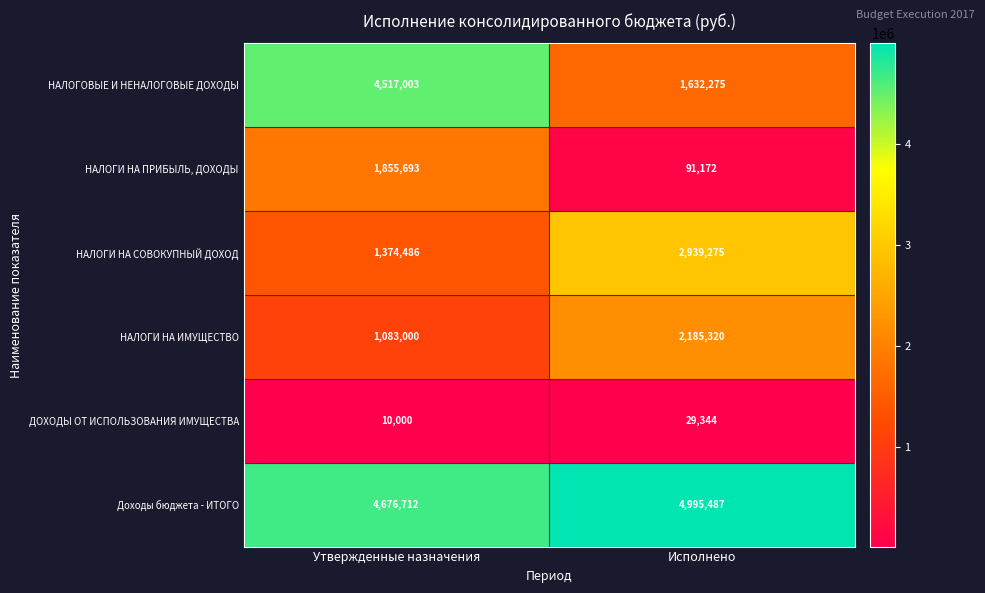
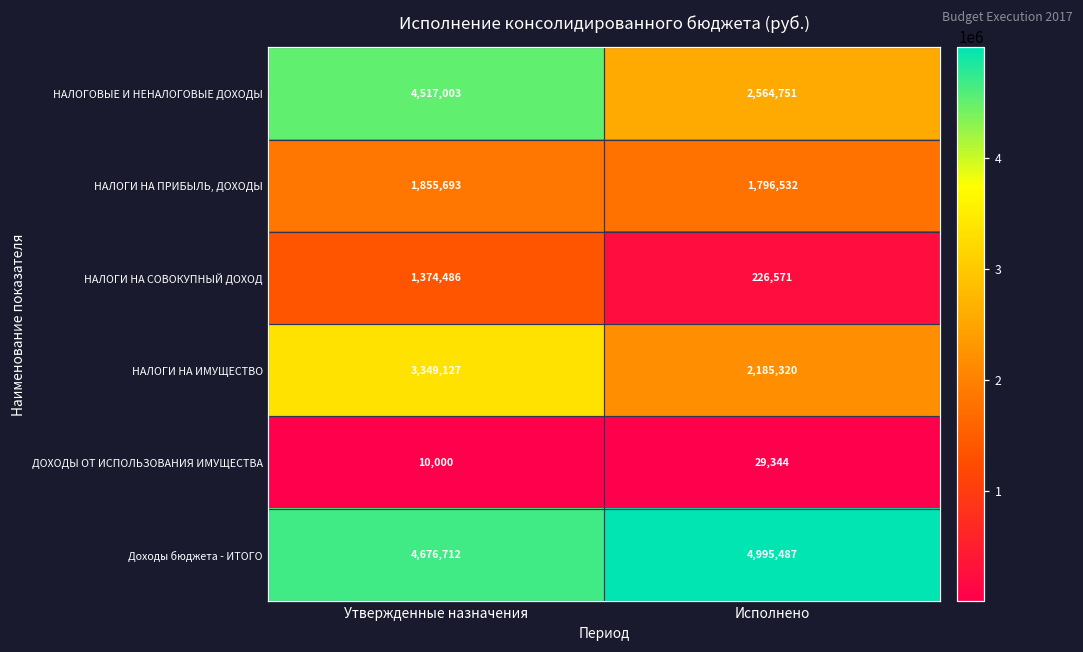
НАЛОГОВЫЕ И НЕНАЛОГОВЫЕ ДОХОДЫ, Исполнено: 1,632,275 -> 2,564,751
НАЛОГИ НА ПРИБЫЛЬ, ДОХОДЫ, Исполнено: 91,172 -> 1,796,532
НАЛОГИ НА СОВОКУПНЫЙ ДОХОД, Исполнено: 2,939,275 -> 226,571
НАЛОГИ НА ИМУЩЕСТВО, Утвержденные назначения: 1,083,000 -> 3,349,127
